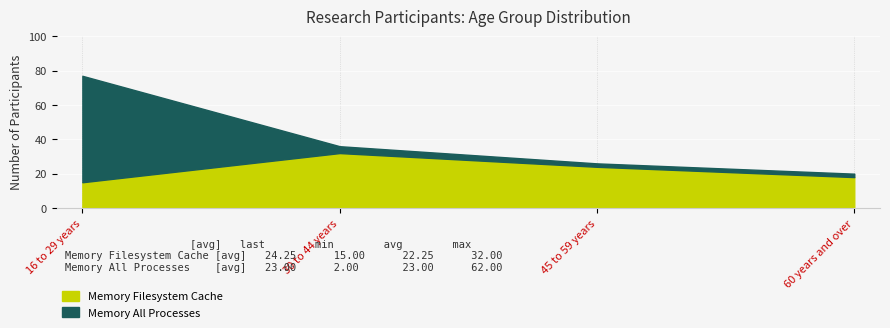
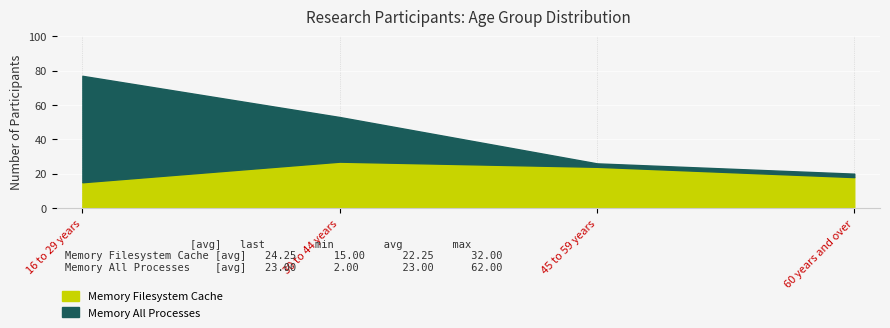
Memory Filesystem Cache, 30 to 44 years: 32 -> 27
Memory All Processes, 30 to 44 years: 4 -> 26
